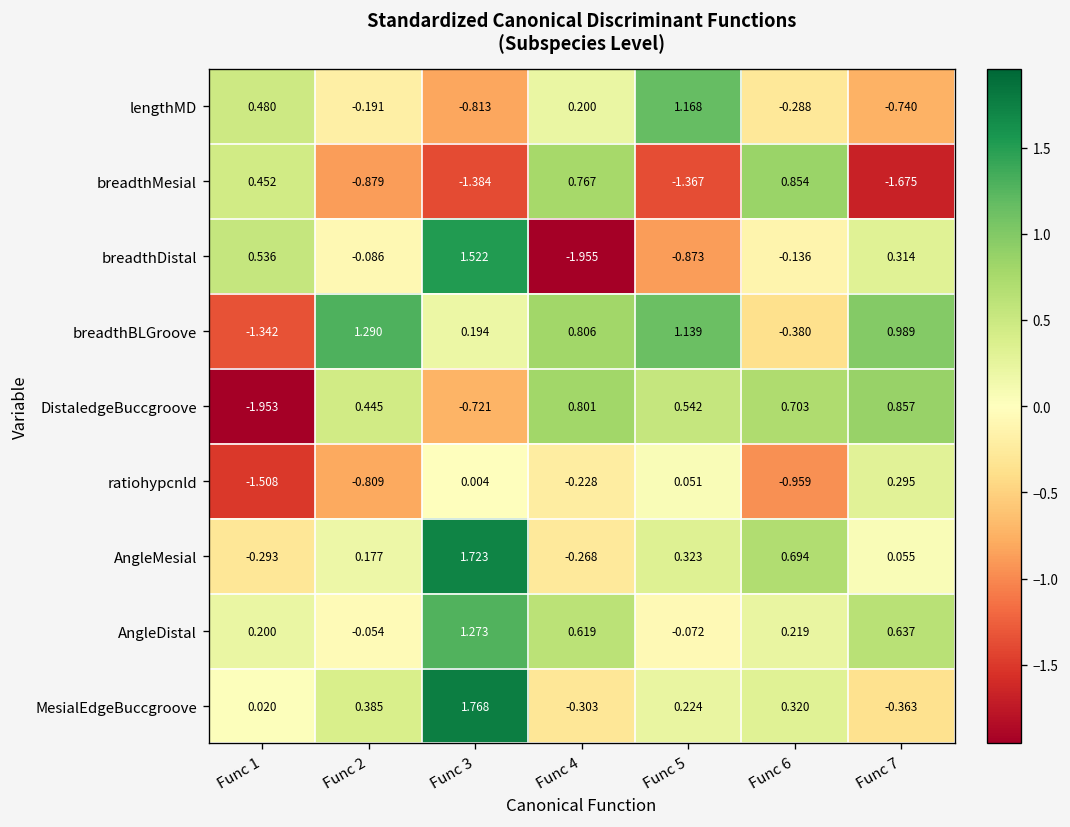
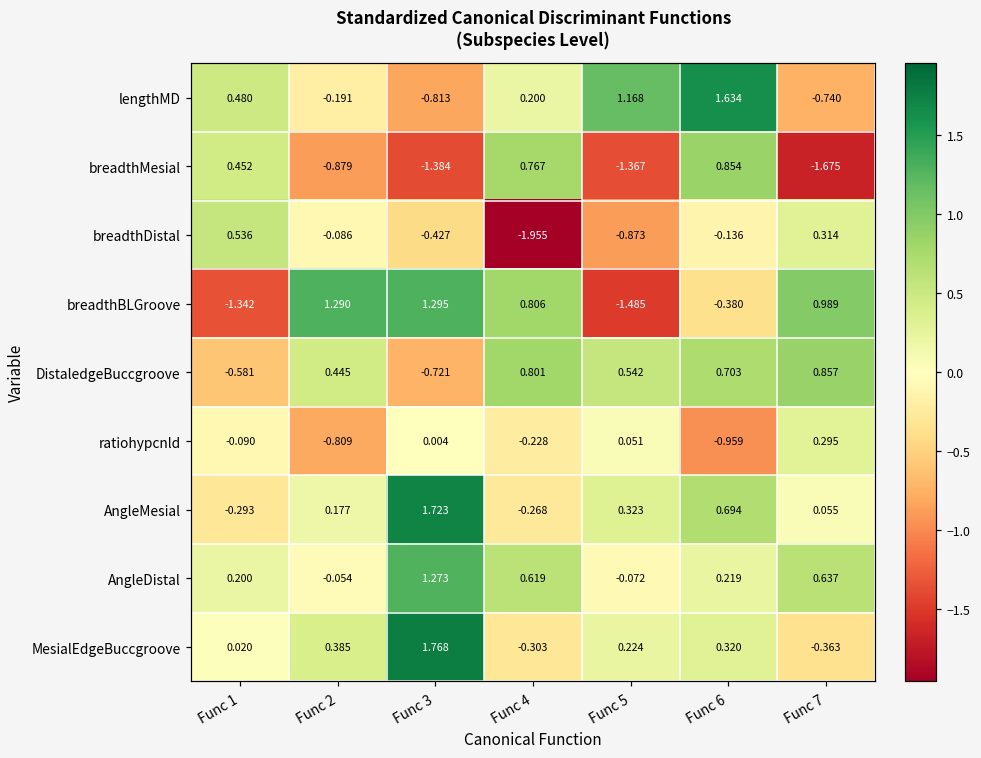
lengthMD, Func 6: -0.288 -> 1.634
breadthDistal, Func 3: 1.522 -> -0.427
breadthBLGroove, Func 3: 0.194 -> 1.295
breadthBLGroove, Func 5: 1.139 -> -1.485
DistaledgeBuccgroove, Func 1: -1.953 -> -0.581
ratiohypcnld, Func 1: -1.508 -> -0.090
